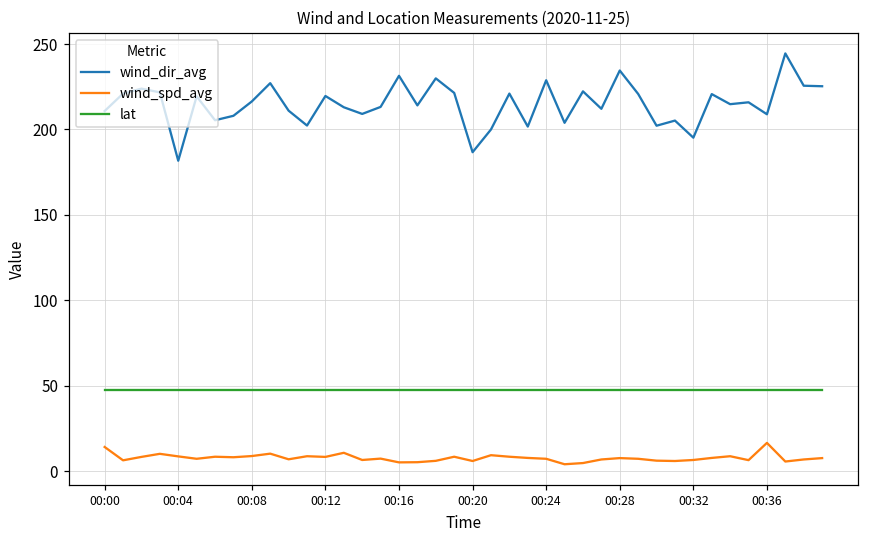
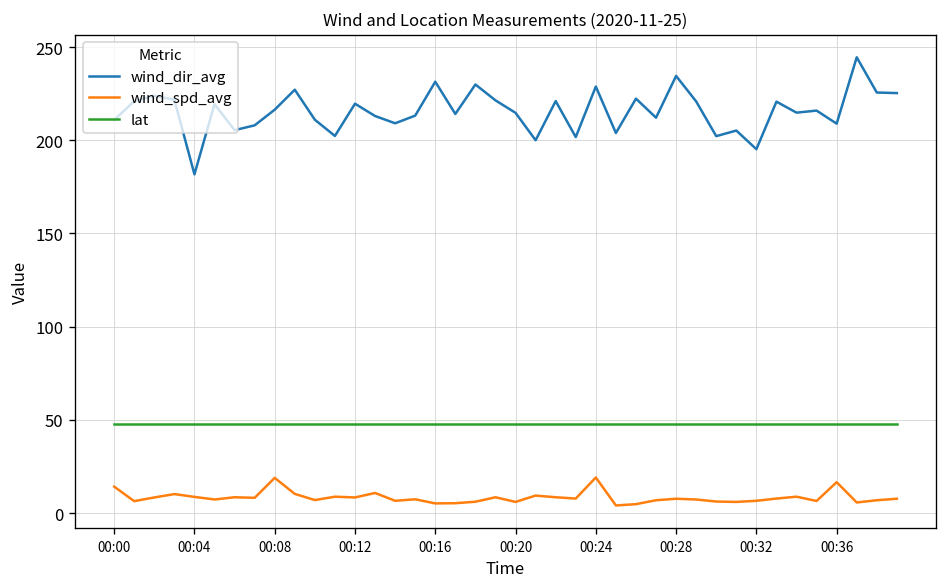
wind_spd_avg, 00:08: 9 -> 19
wind_dir_avg, 00:20: 187 -> 215
wind_spd_avg, 00:24: 7 -> 19
